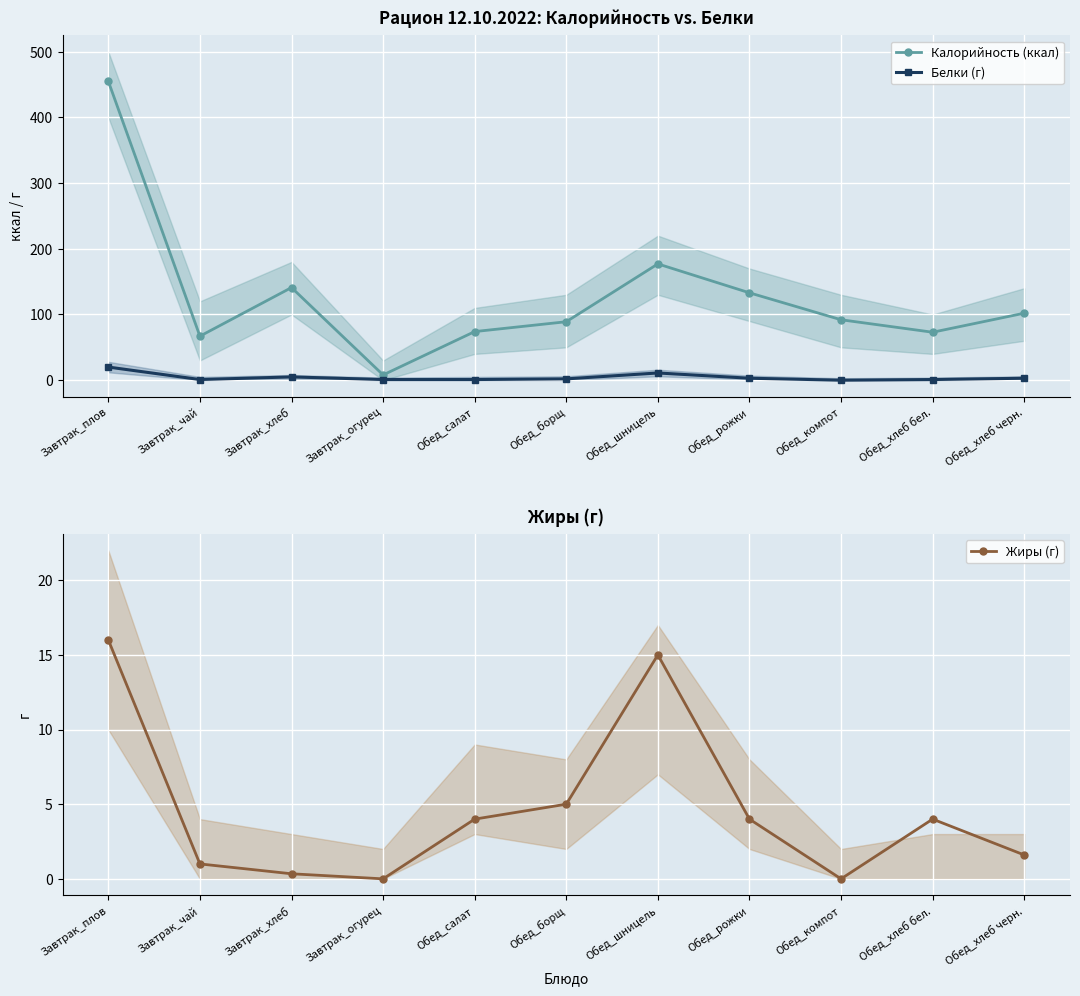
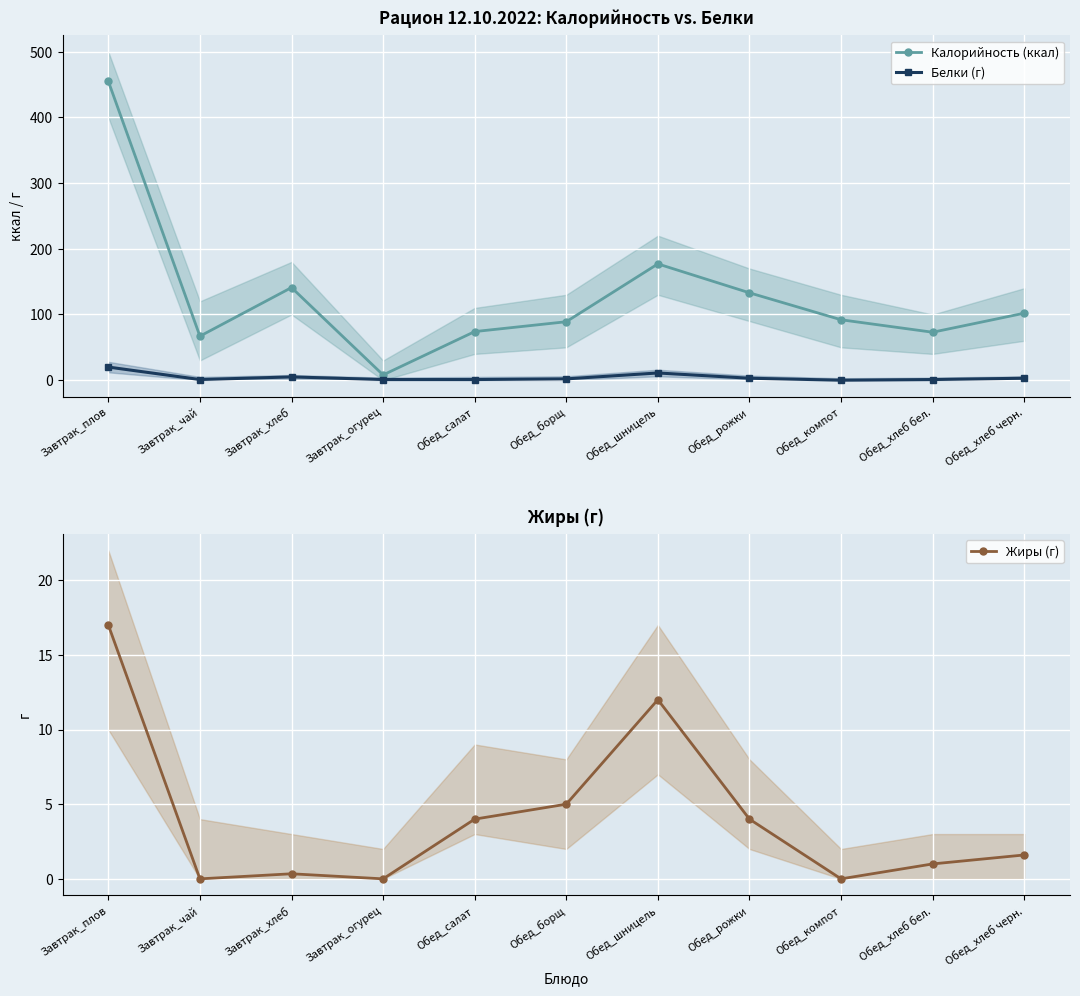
Жиры (г), Жиры (г), Завтрак_плов: 16 -> 17
Жиры (г), Жиры (г), Завтрак_чай: 1 -> 0
Жиры (г), Жиры (г), Обед_шницель: 15 -> 12
Жиры (г), Жиры (г), Обед_хлеб бел.: 4 -> 1
